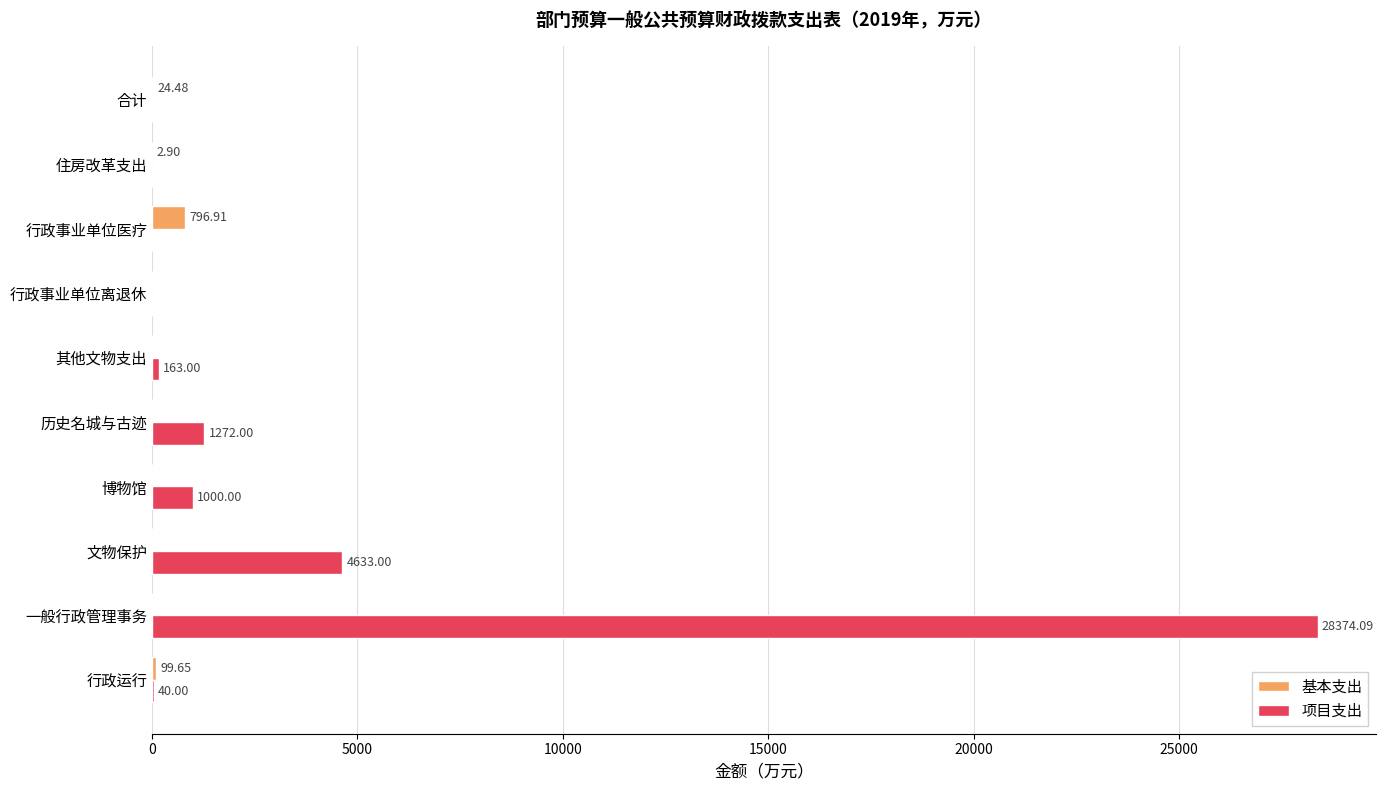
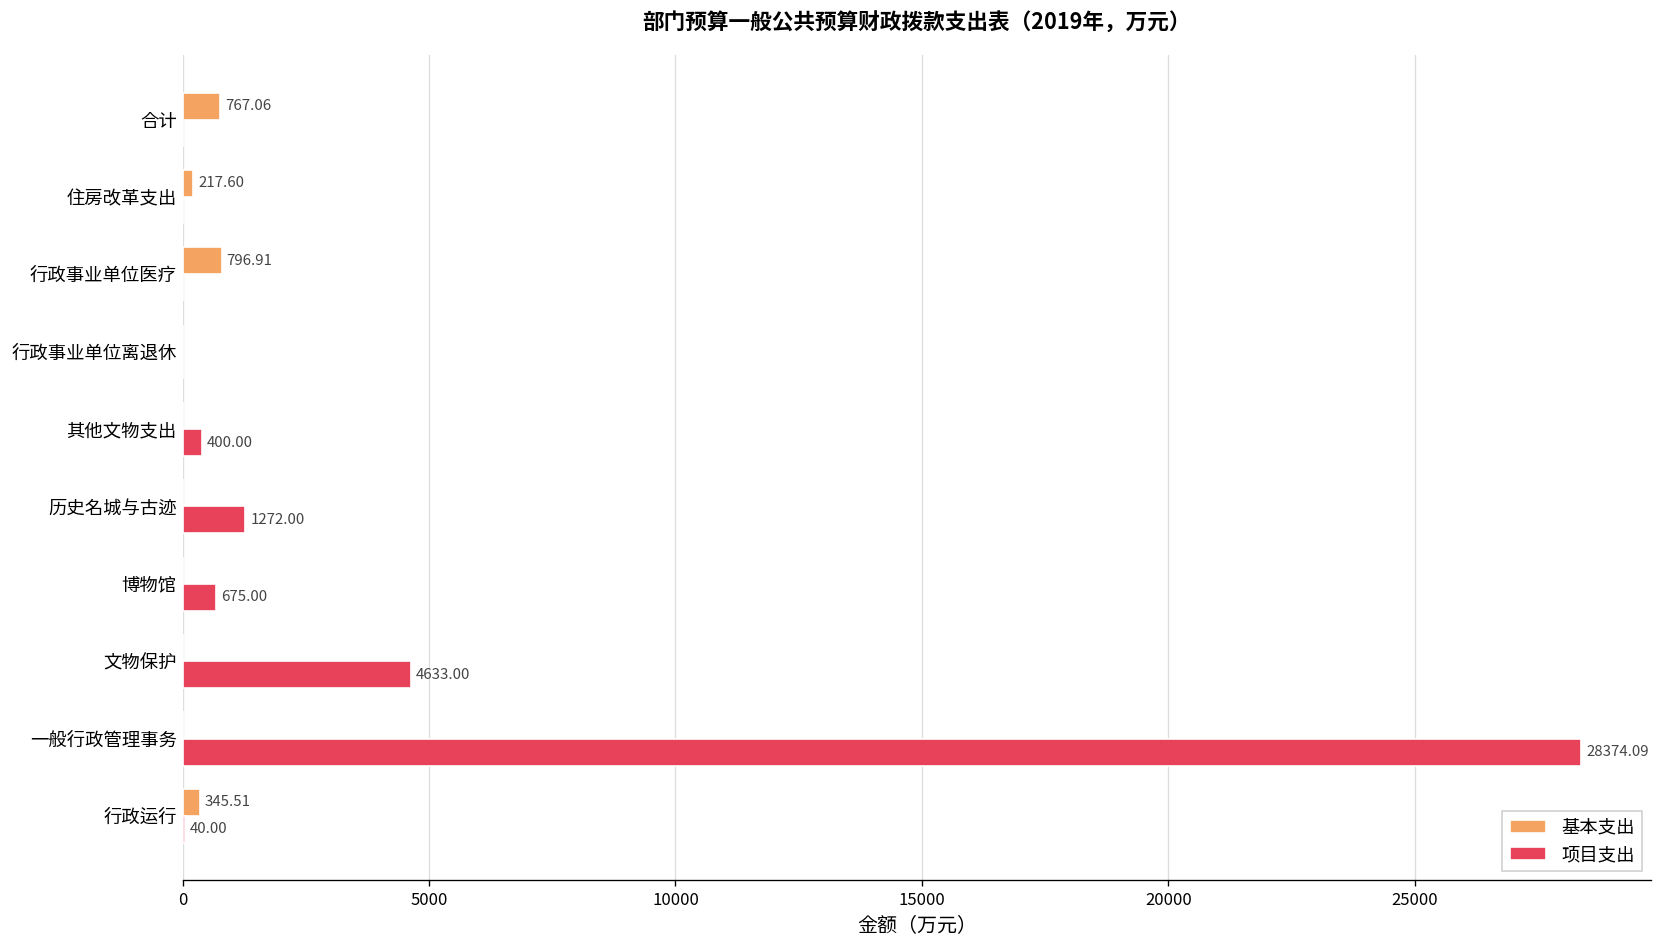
基本支出, 合计: 24.48 -> 767.06
基本支出, 住房改革支出: 2.90 -> 217.60
项目支出, 其他文物支出: 163.00 -> 400.00
项目支出, 博物馆: 1000.00 -> 675.00
基本支出, 行政运行: 99.65 -> 345.51
